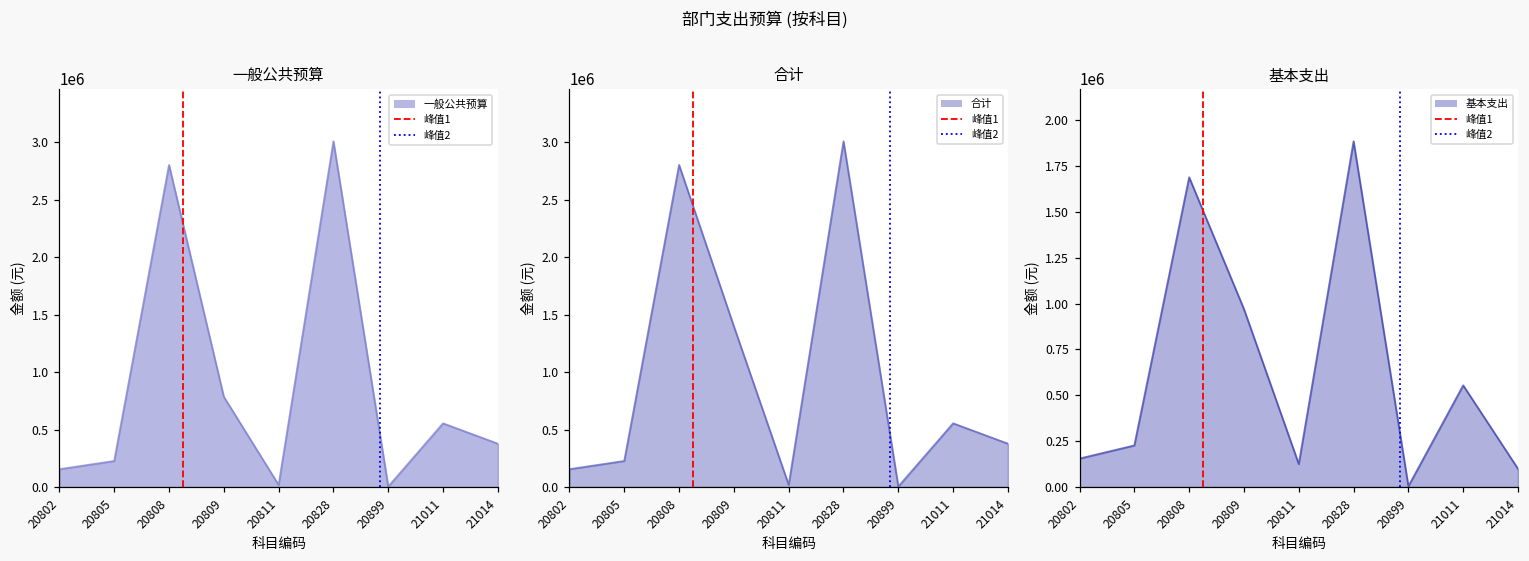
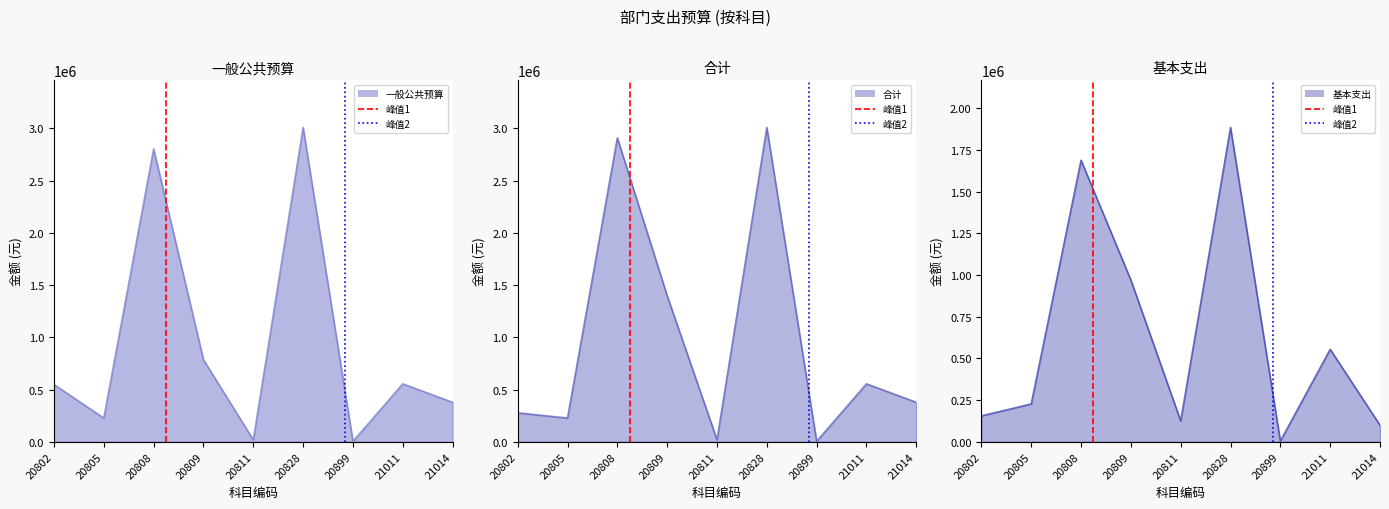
一般公共预算, 20802: 160000 -> 550000
合计, 20802: 160000 -> 280000
合计, 20808: 2800000 -> 2910000
